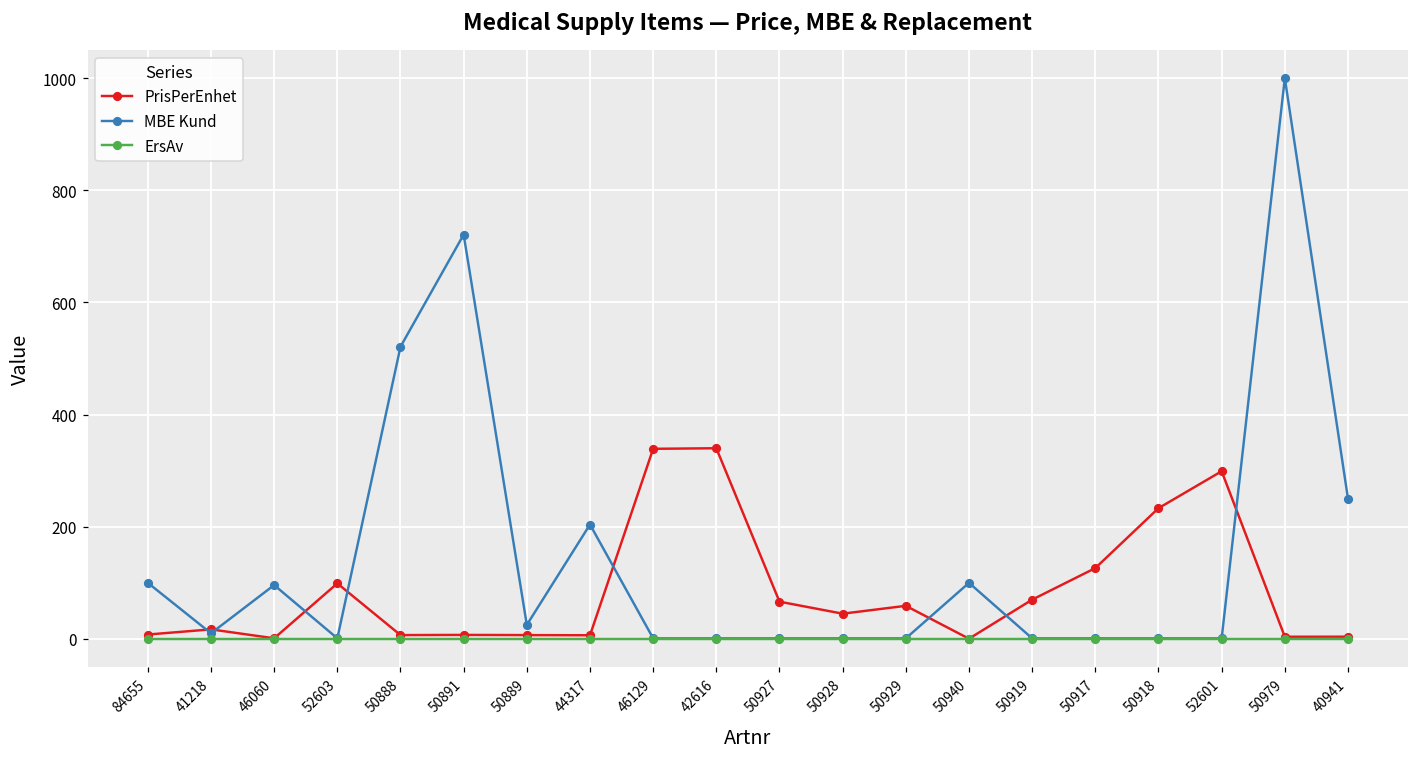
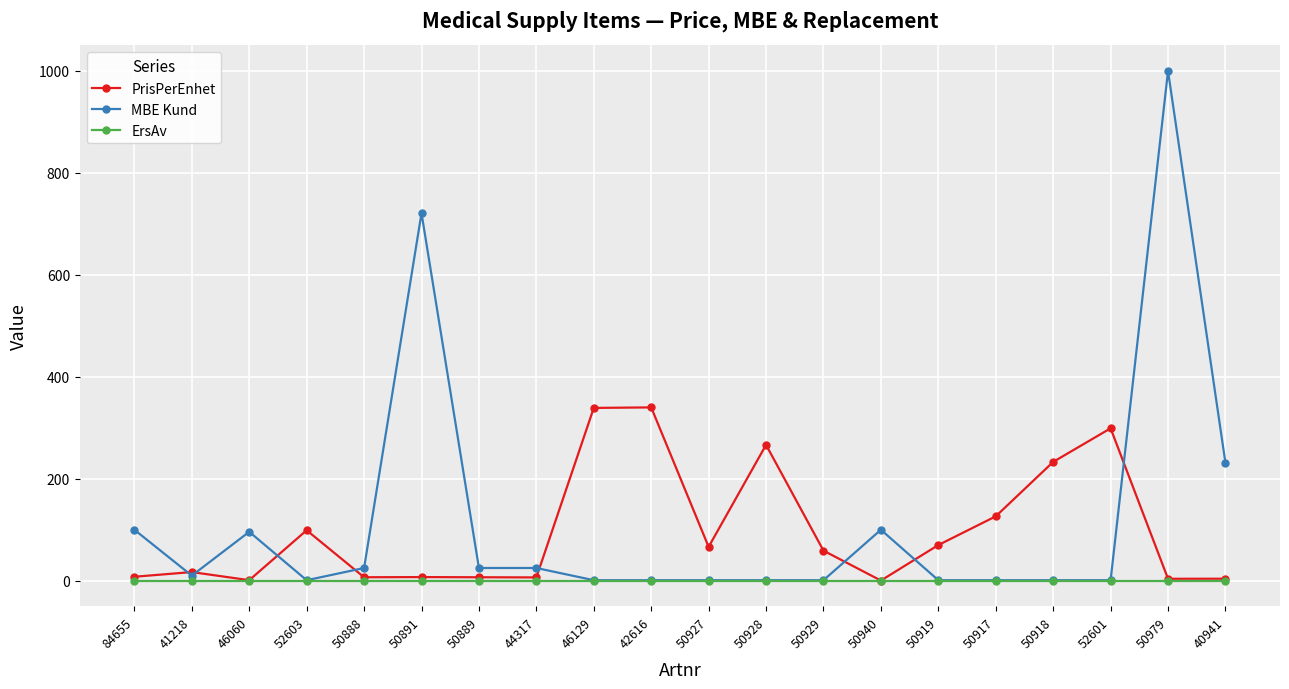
MBE Kund, 50888: 520 -> 30
MBE Kund, 44317: 200 -> 30
PrisPerEnhet, 50928: 50 -> 270
MBE Kund, 40941: 250 -> 230
